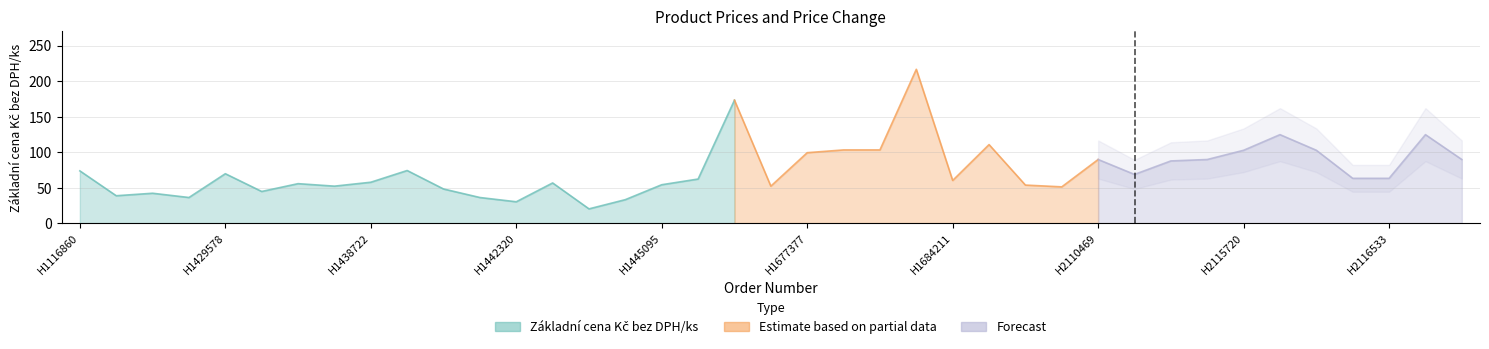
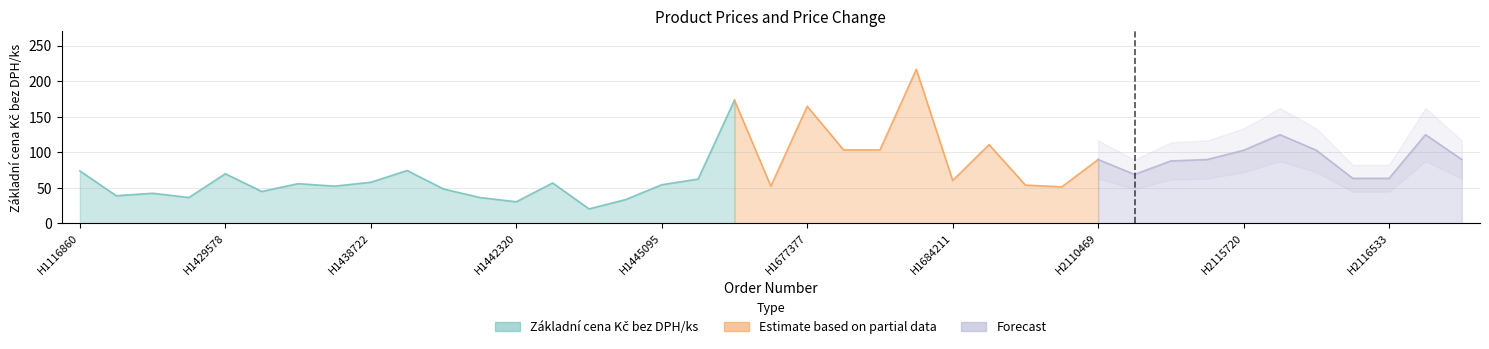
Estimate based on partial data, H1677377: 100 -> 160
